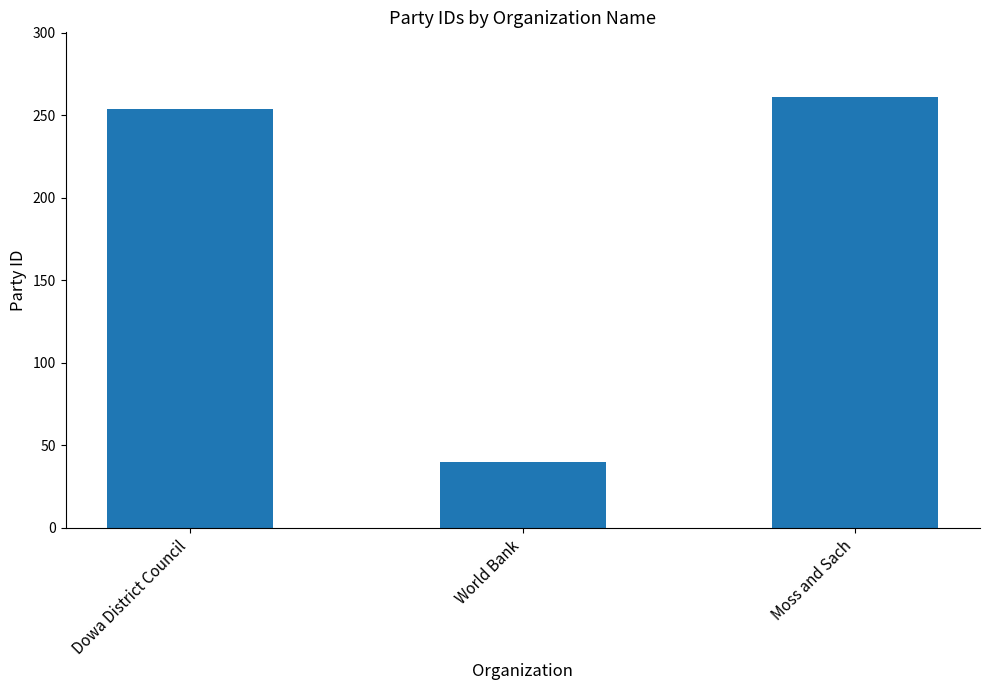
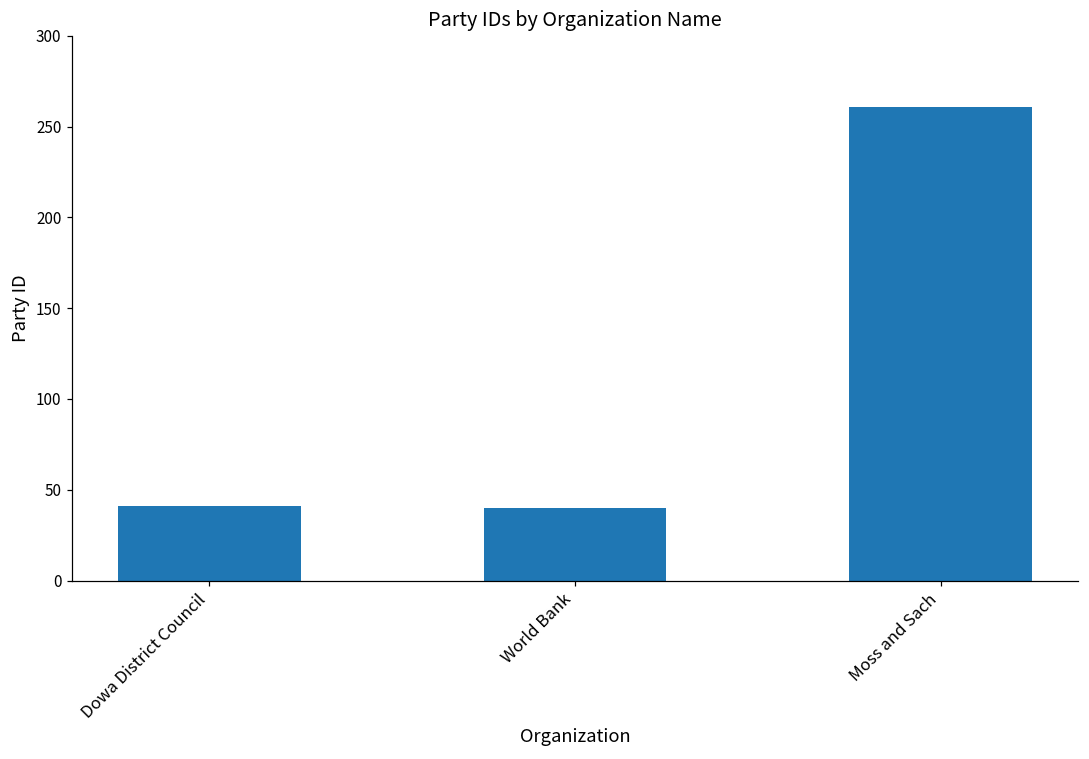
Dowa District Council: 254 -> 41
